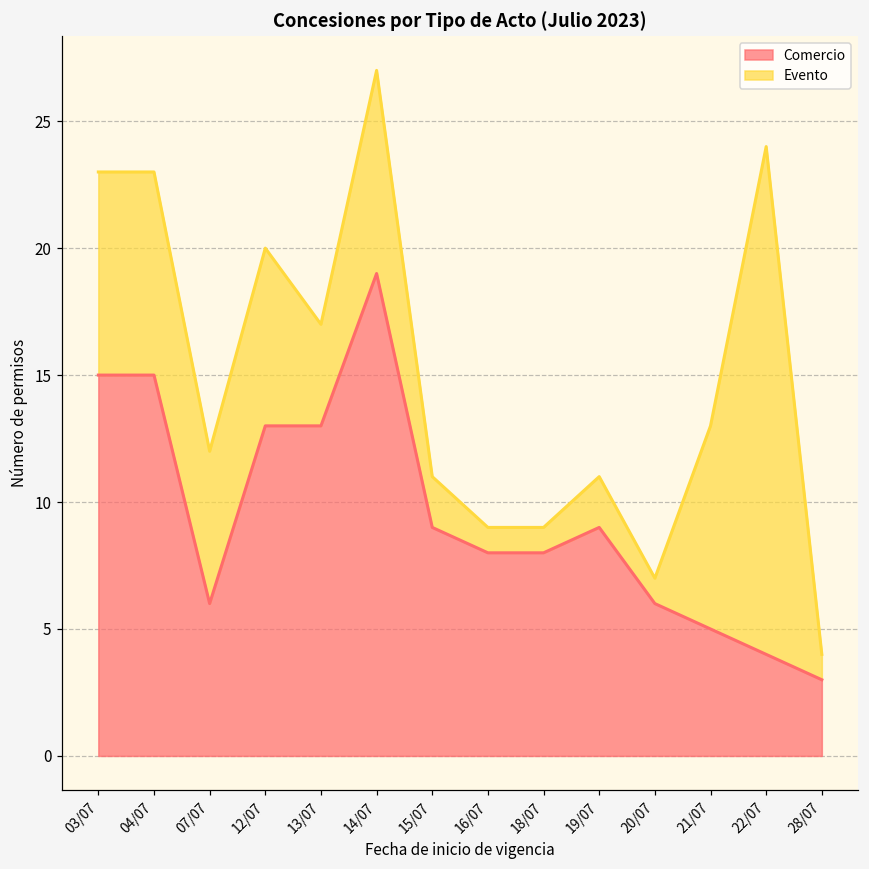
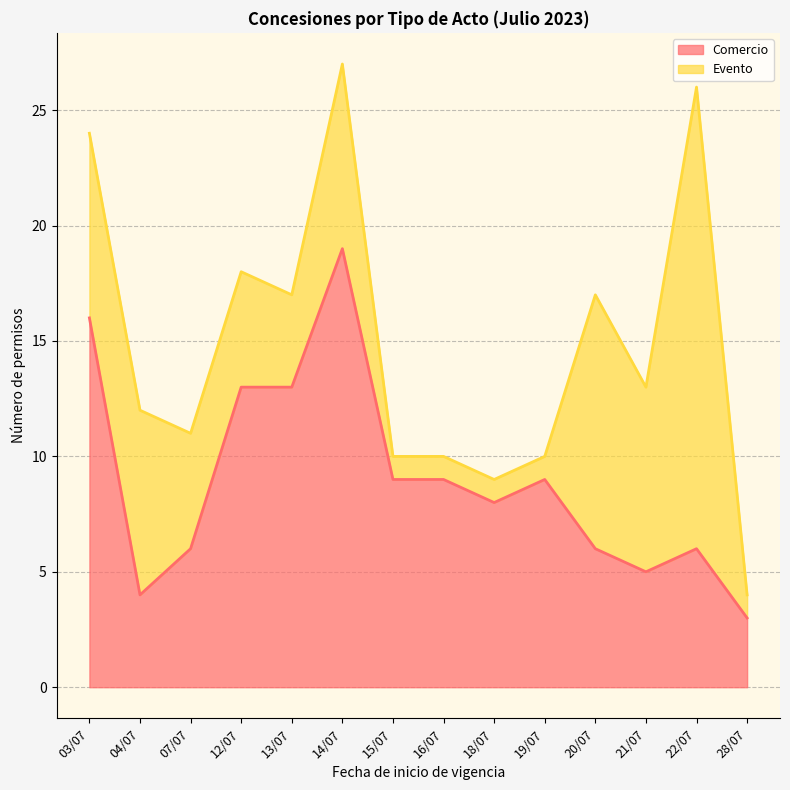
Comercio, 03/07: 15 -> 16
Comercio, 04/07: 15 -> 4
Evento, 07/07: 6 -> 5
Evento, 12/07: 7 -> 5
Evento, 15/07: 2 -> 1
Comercio, 16/07: 8 -> 9
Evento, 19/07: 2 -> 1
Evento, 20/07: 1 -> 11
Comercio, 22/07: 4 -> 6
